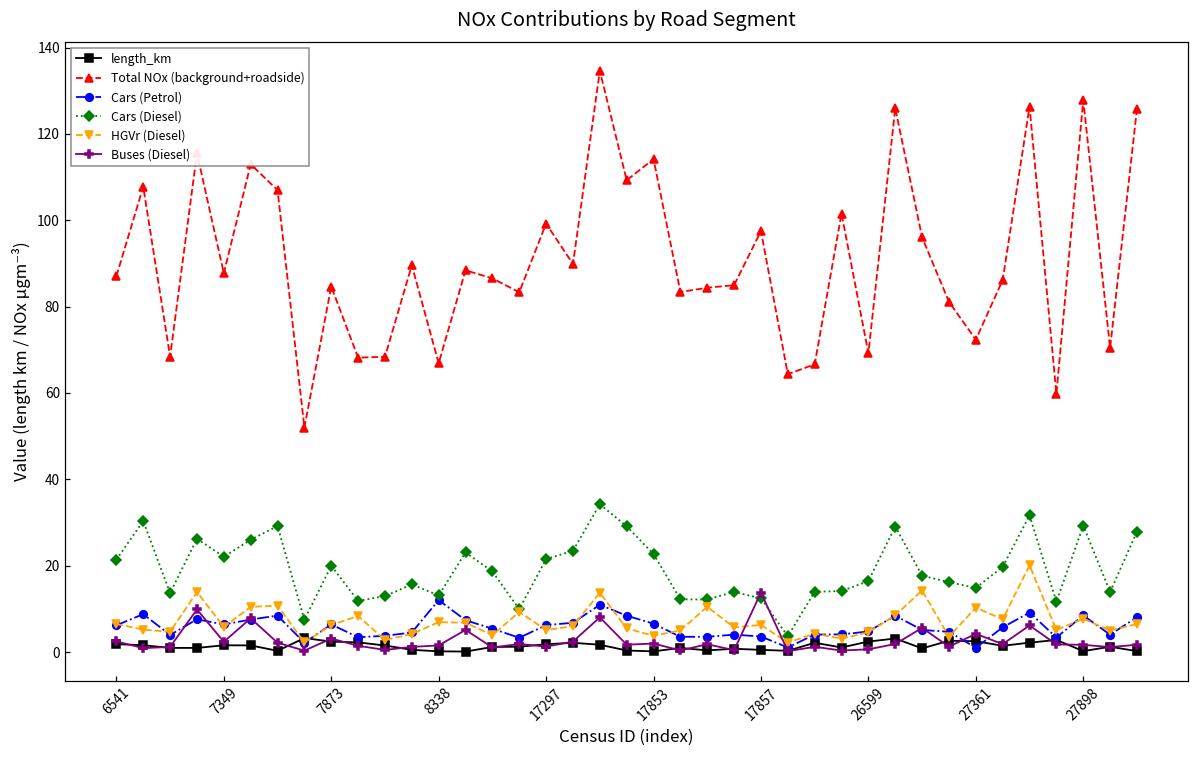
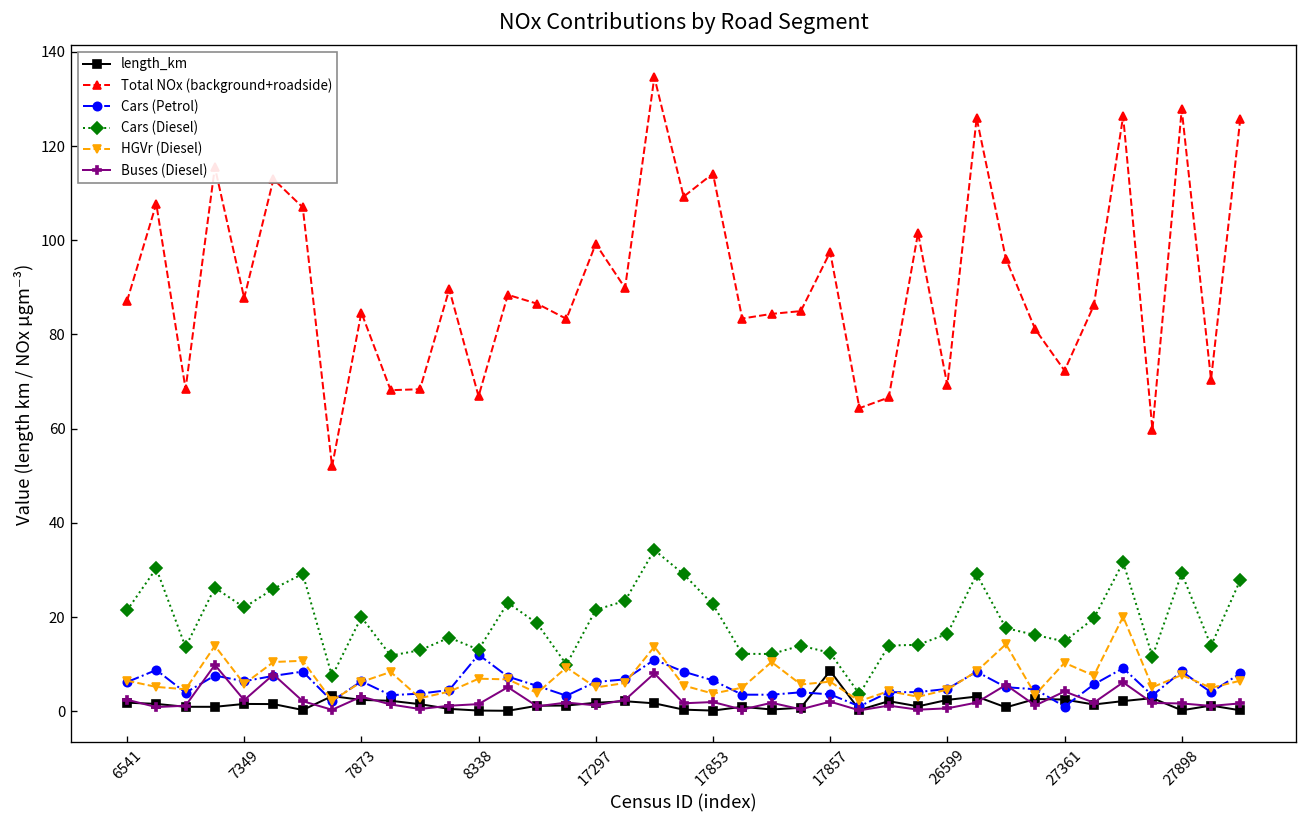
length_km, 17857: 0 -> 9
Buses (Diesel), 17857: 14 -> 2
